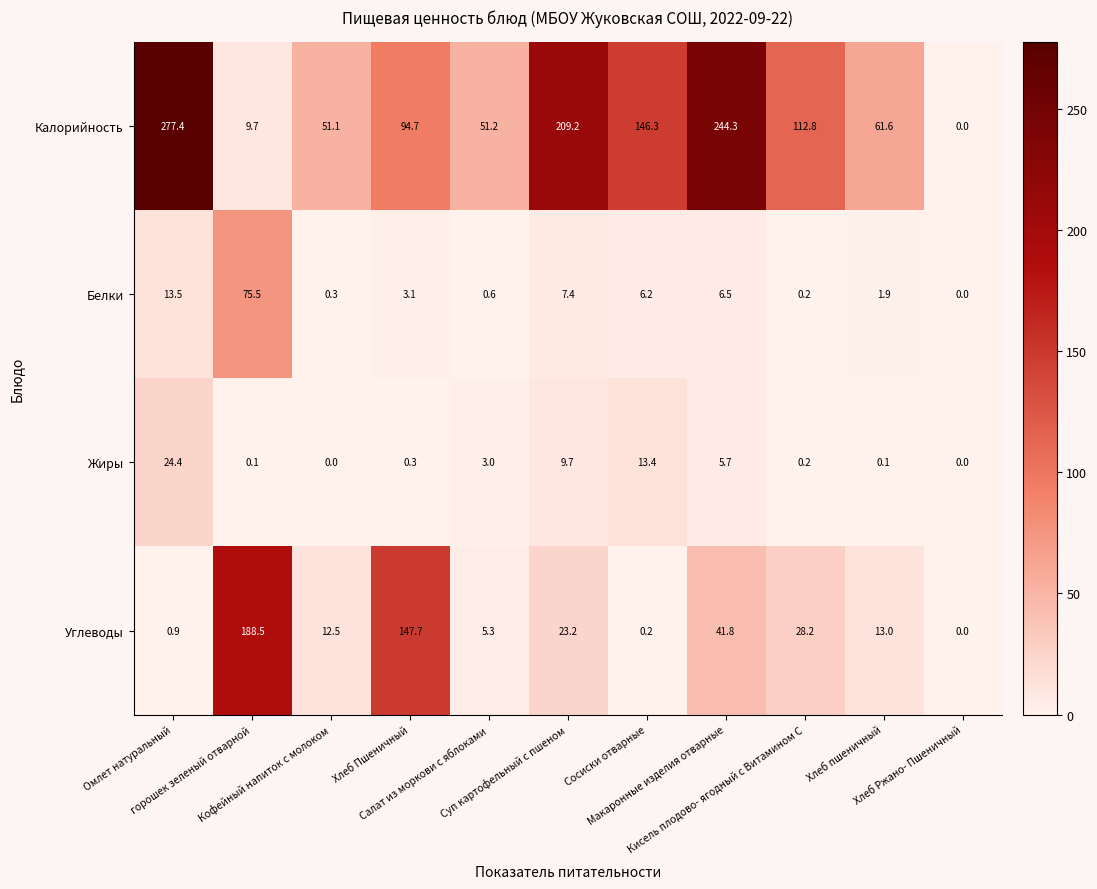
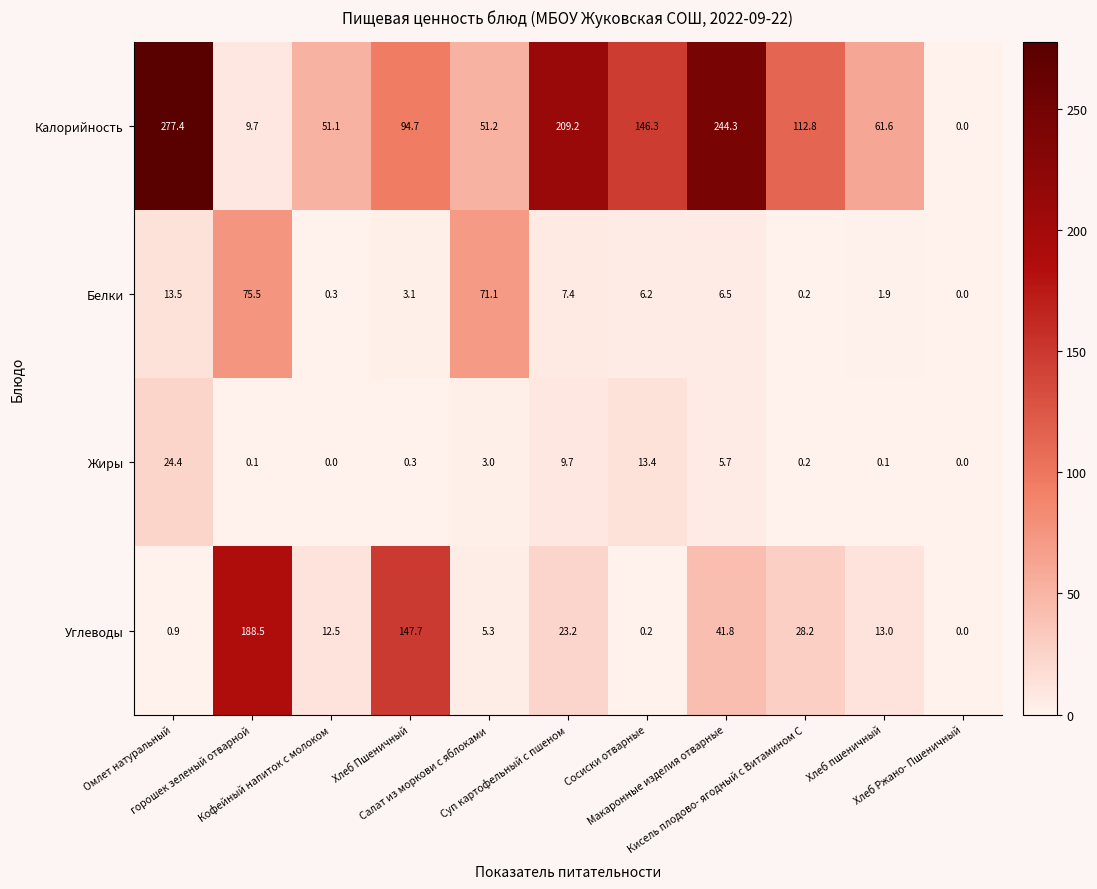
Белки, Салат из моркови с яблоками: 0.6 -> 71.1
